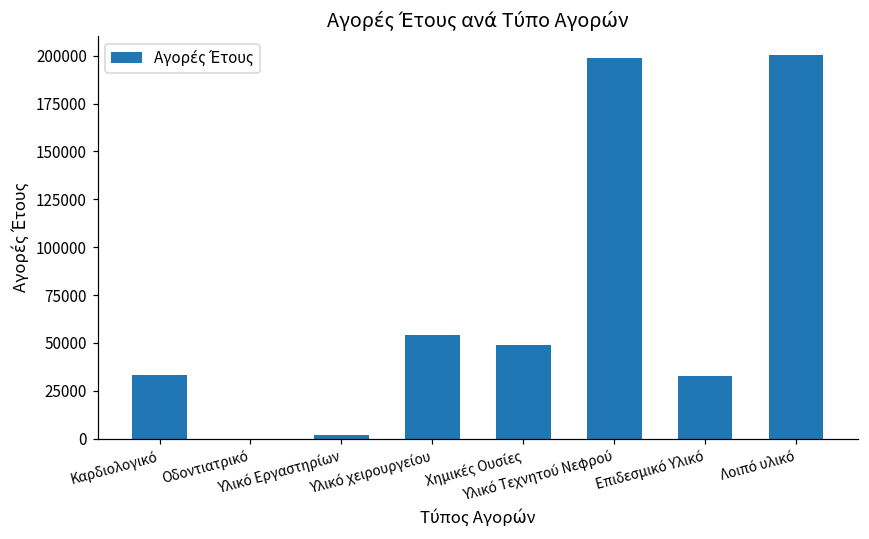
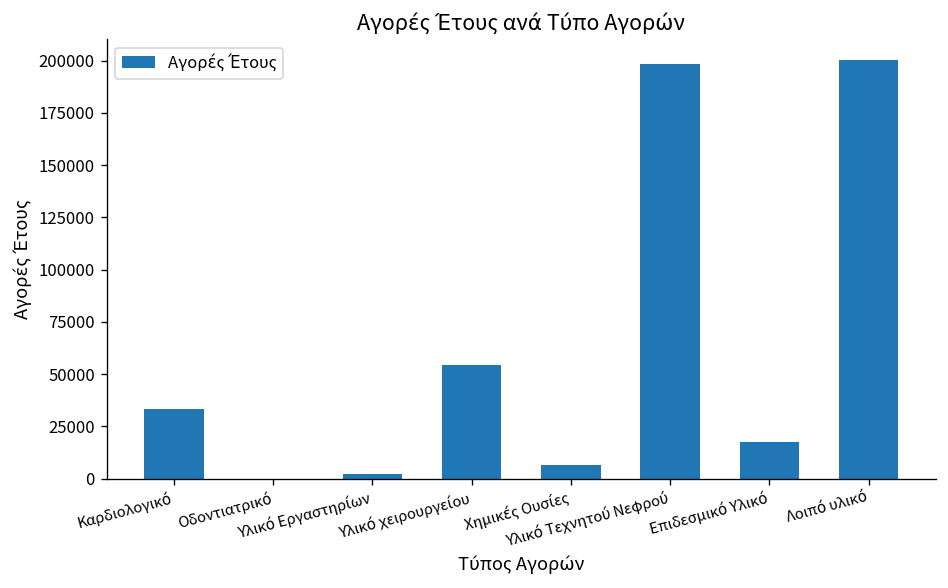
Χημικές Ουσίες: 49000 -> 6000
Επιδεσμικό Υλικό: 33000 -> 17000
